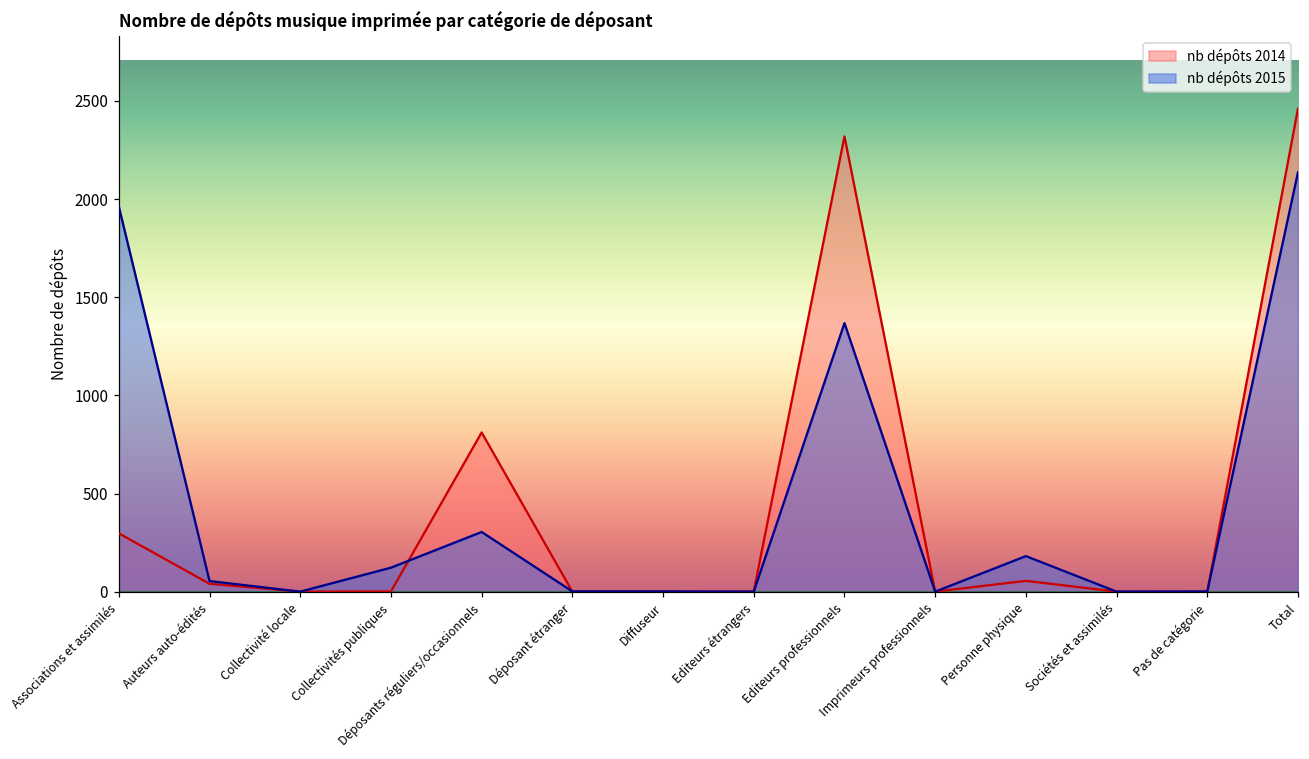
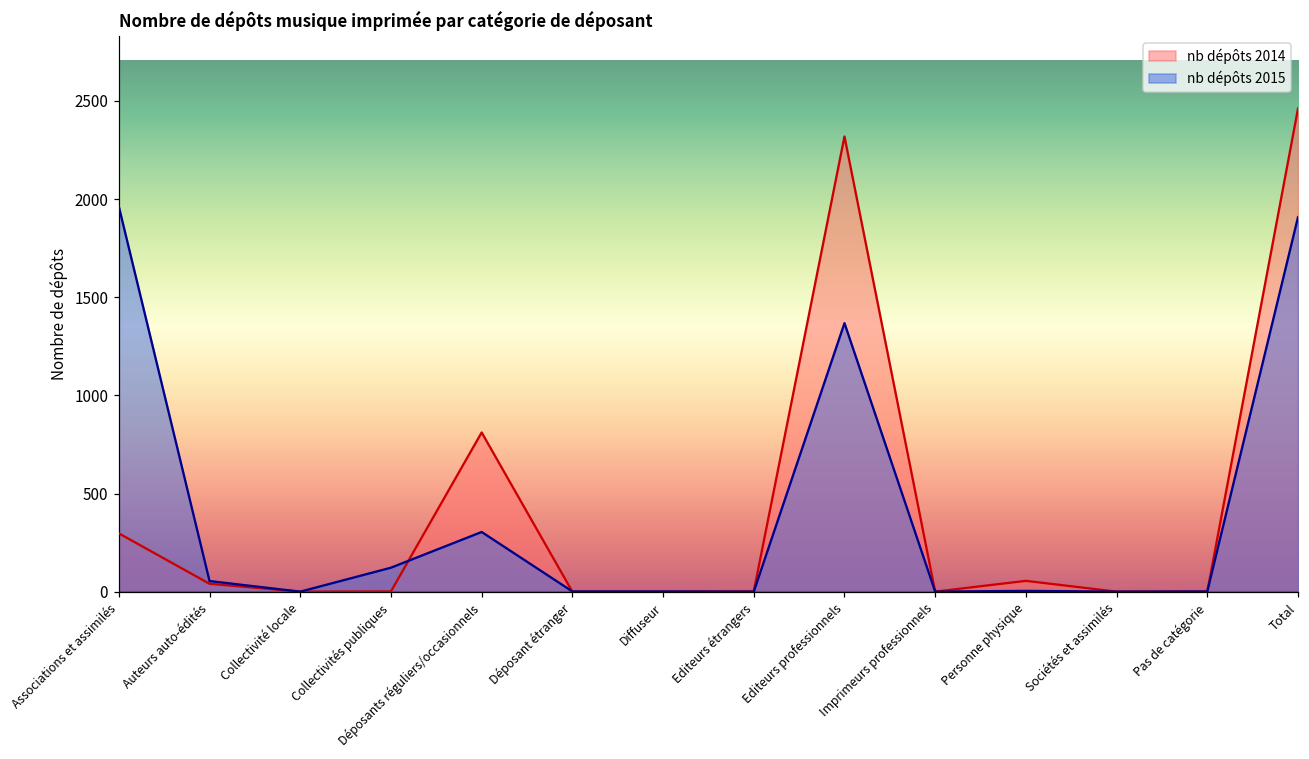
nb dépôts 2015, Personne physique: 180 -> 0
nb dépôts 2015, Total: 2140 -> 1910
